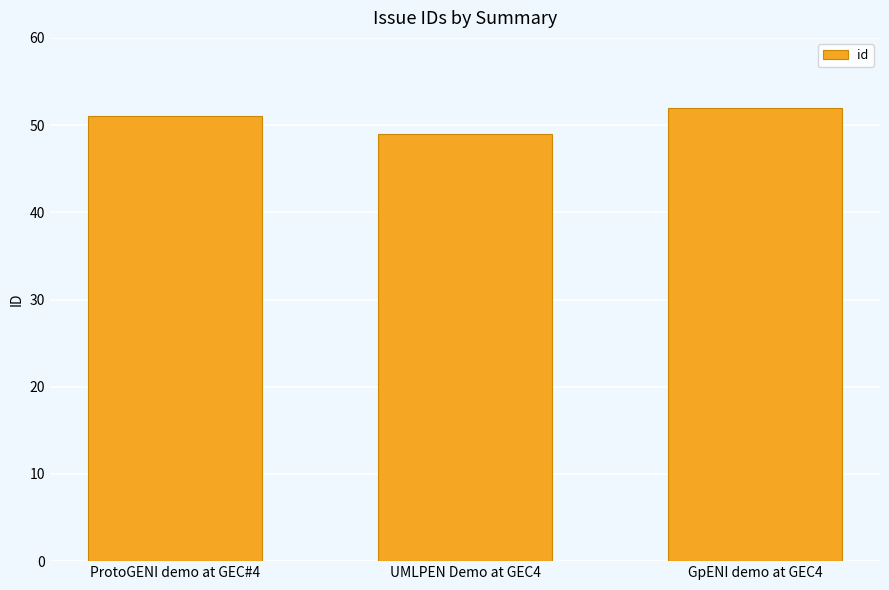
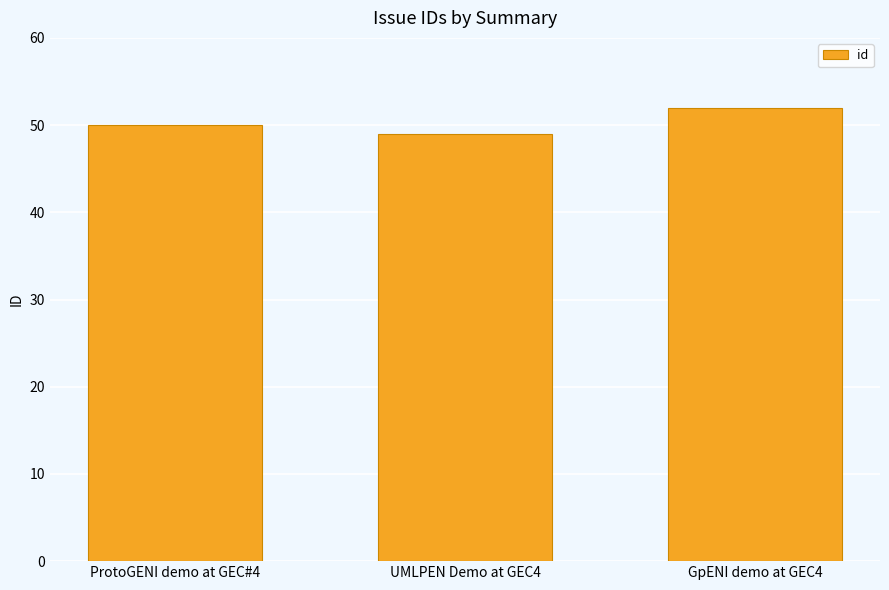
ProtoGENI demo at GEC#4: 51 -> 50
